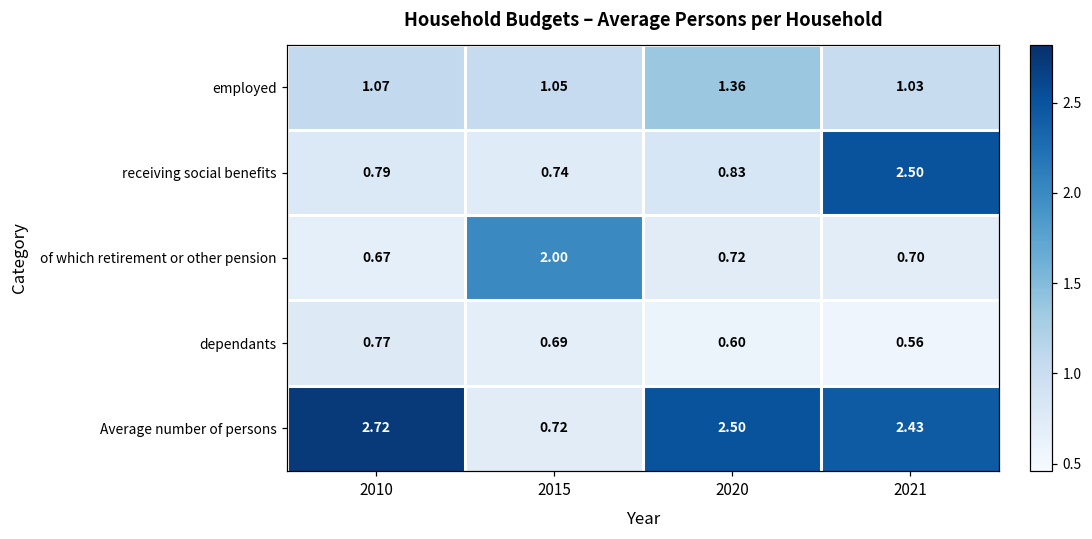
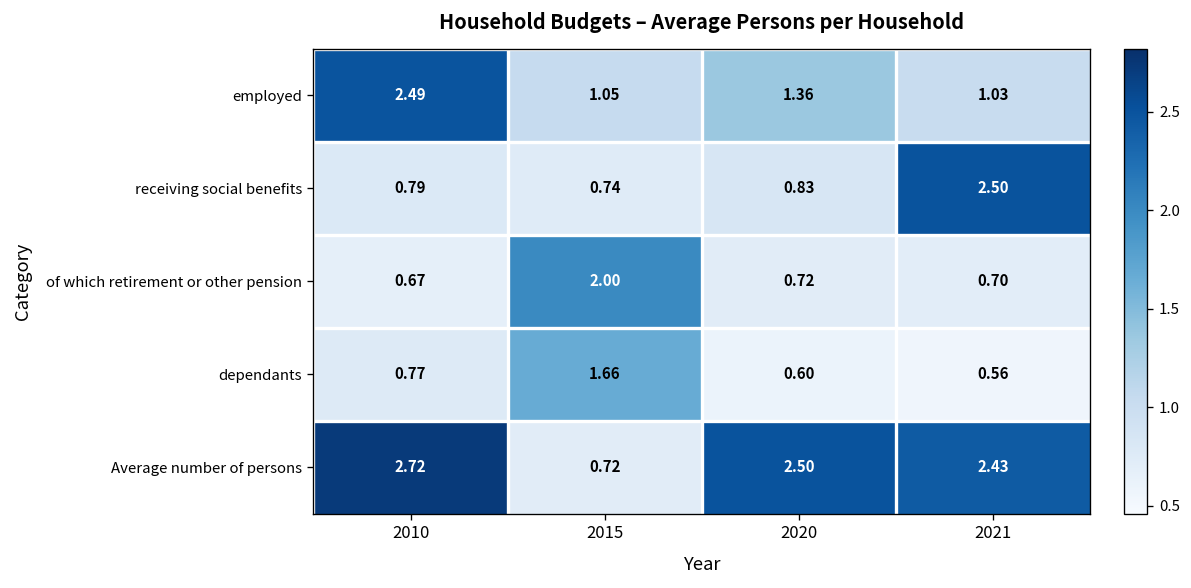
employed, 2010: 1.07 -> 2.49
dependants, 2015: 0.69 -> 1.66
